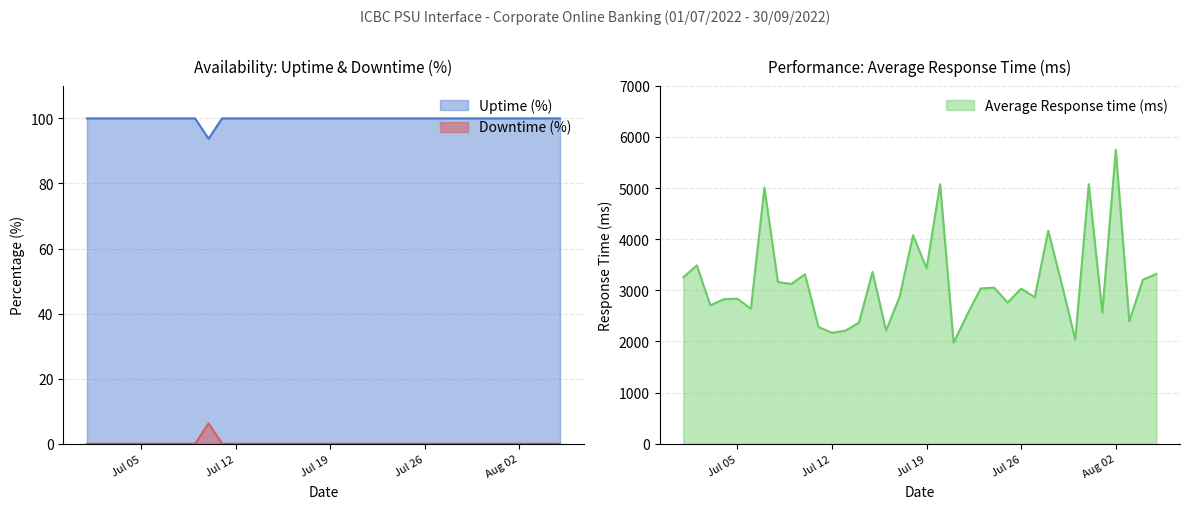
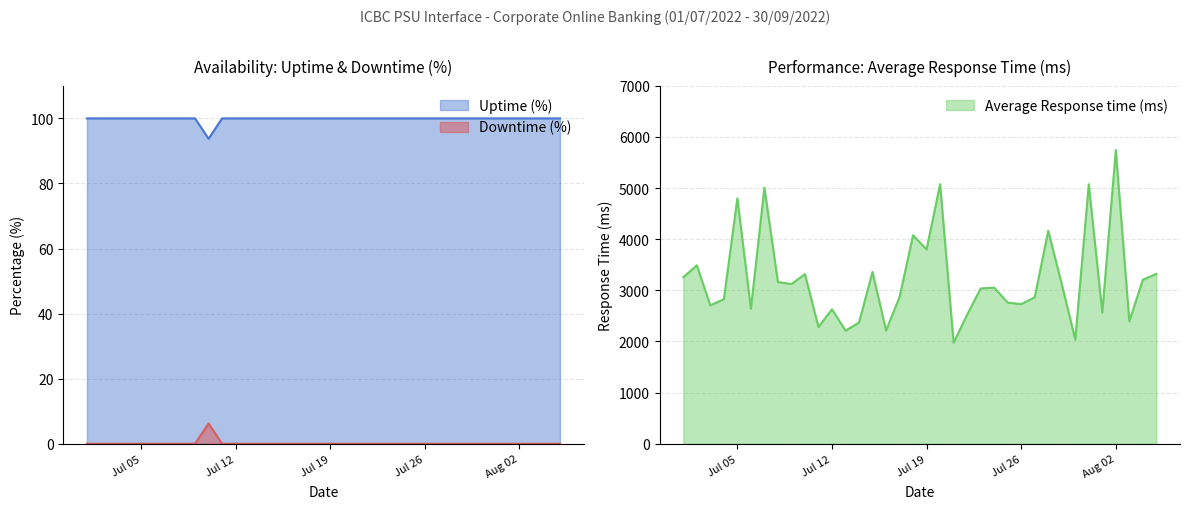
Performance: Average Response Time (ms), Jul 05: 2800 -> 4800
Performance: Average Response Time (ms), Jul 12: 2200 -> 2600
Performance: Average Response Time (ms), Jul 19: 3400 -> 3800
Performance: Average Response Time (ms), Jul 26: 3000 -> 2700
